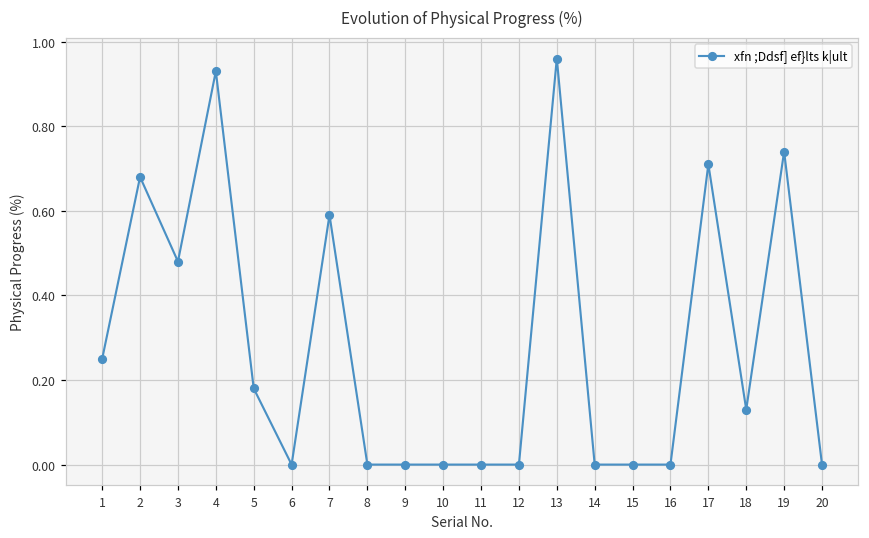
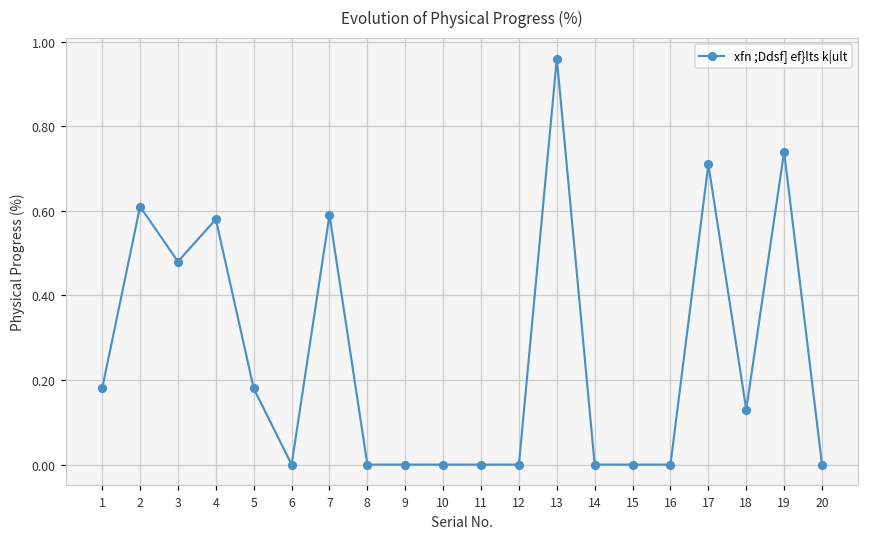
1: 0.25 -> 0.18
2: 0.68 -> 0.61
4: 0.93 -> 0.58
